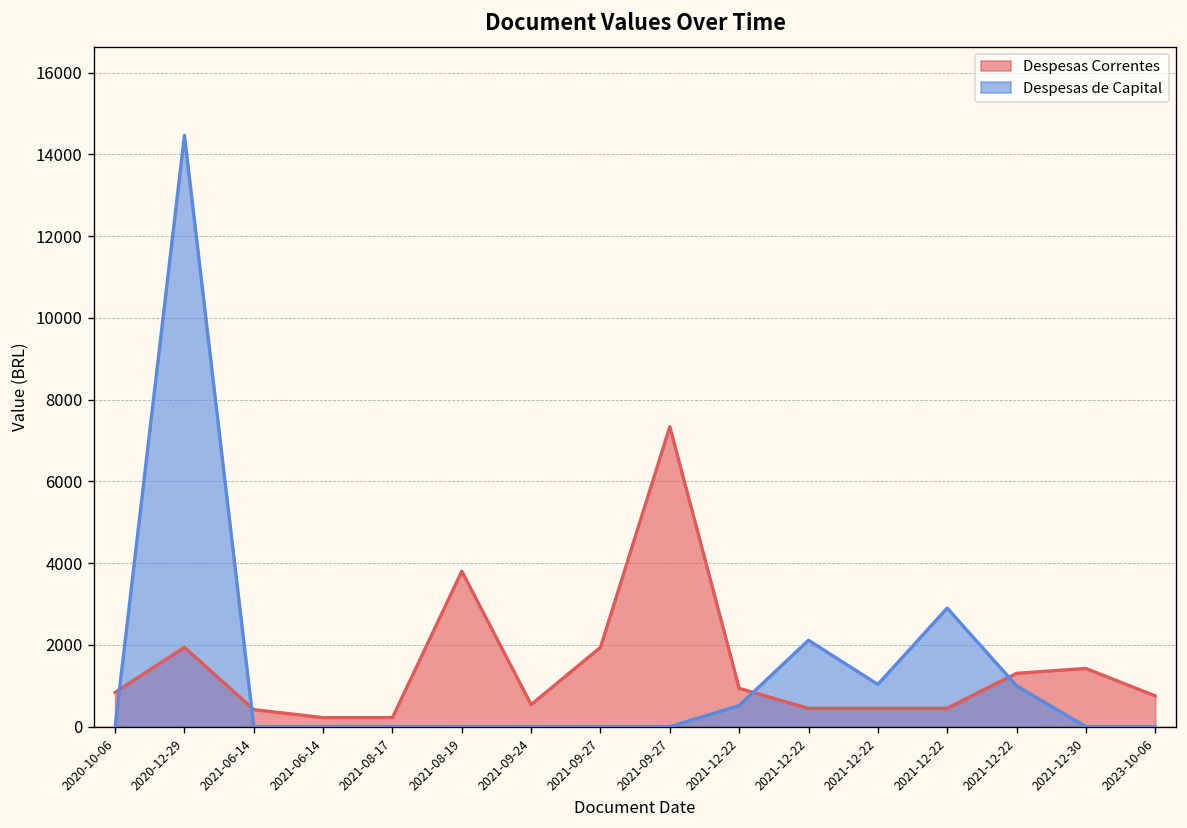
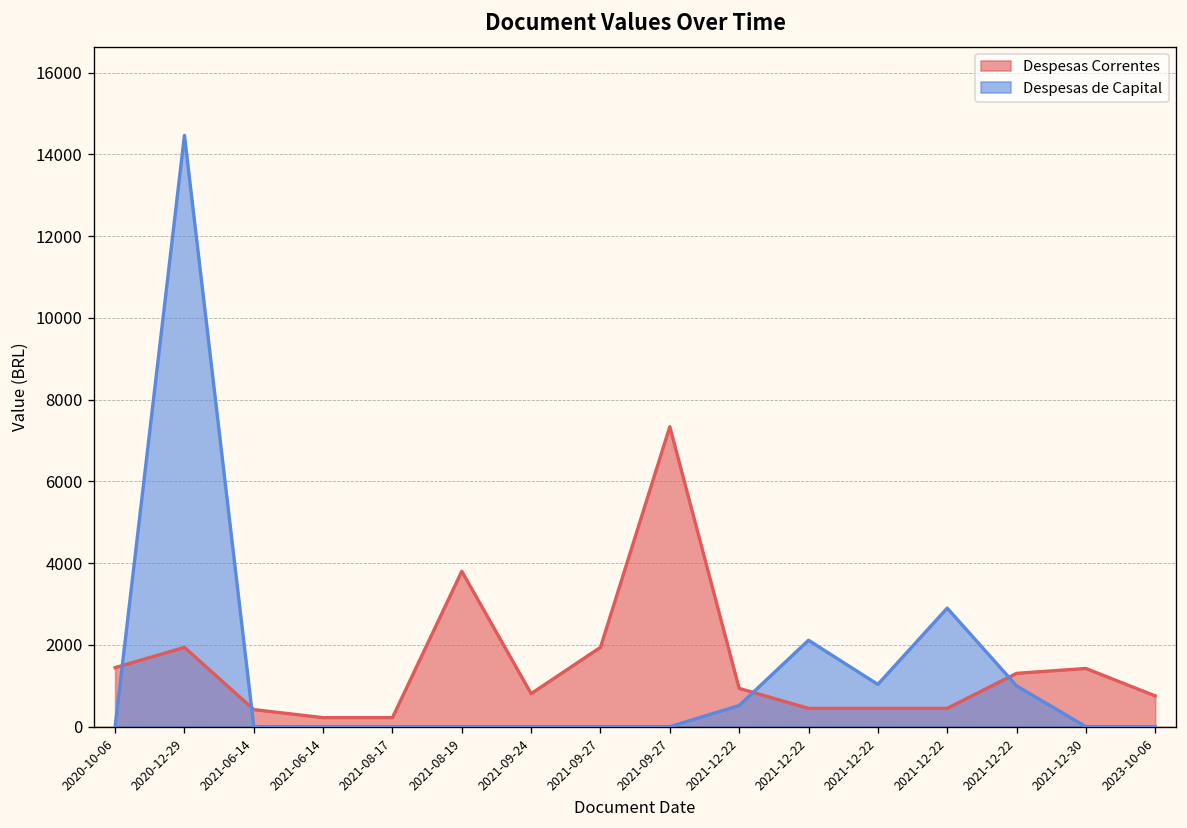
Despesas Correntes, 2020-10-06: 800 -> 1400
Despesas Correntes, 2021-09-24: 500 -> 800
